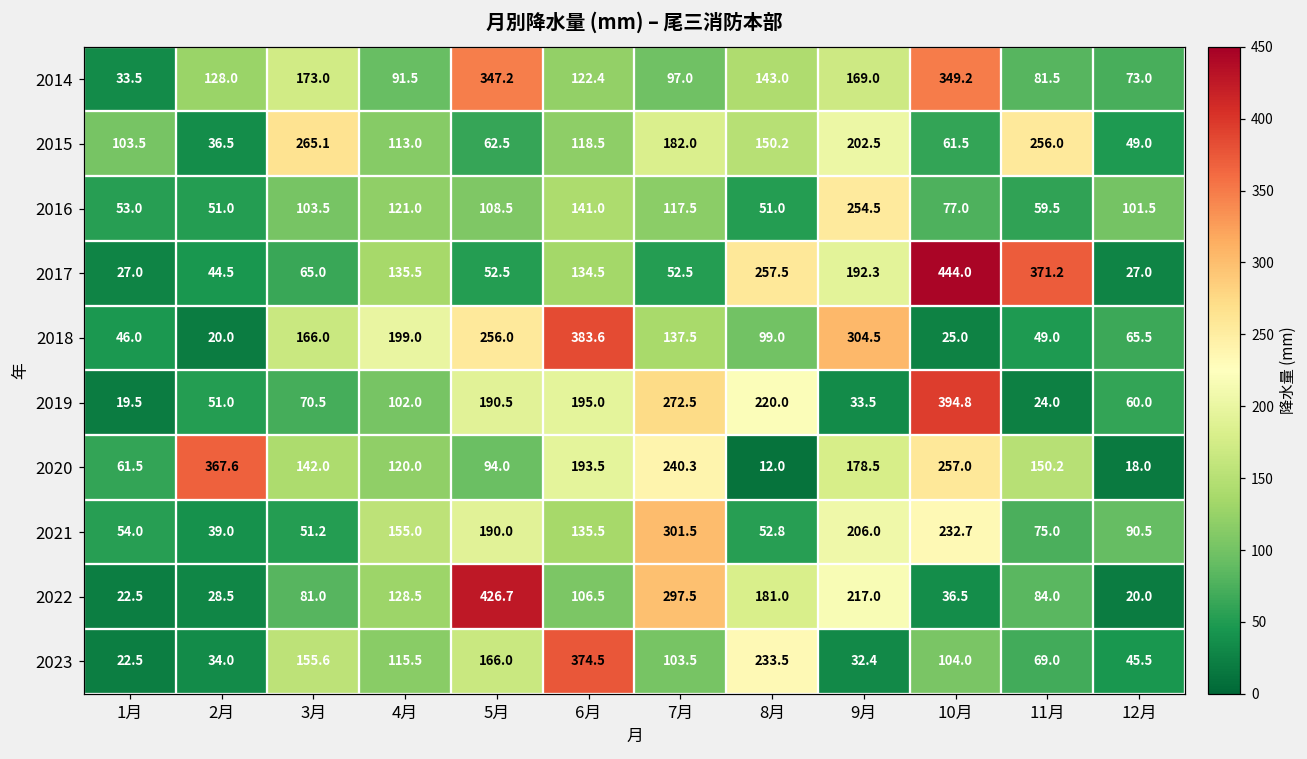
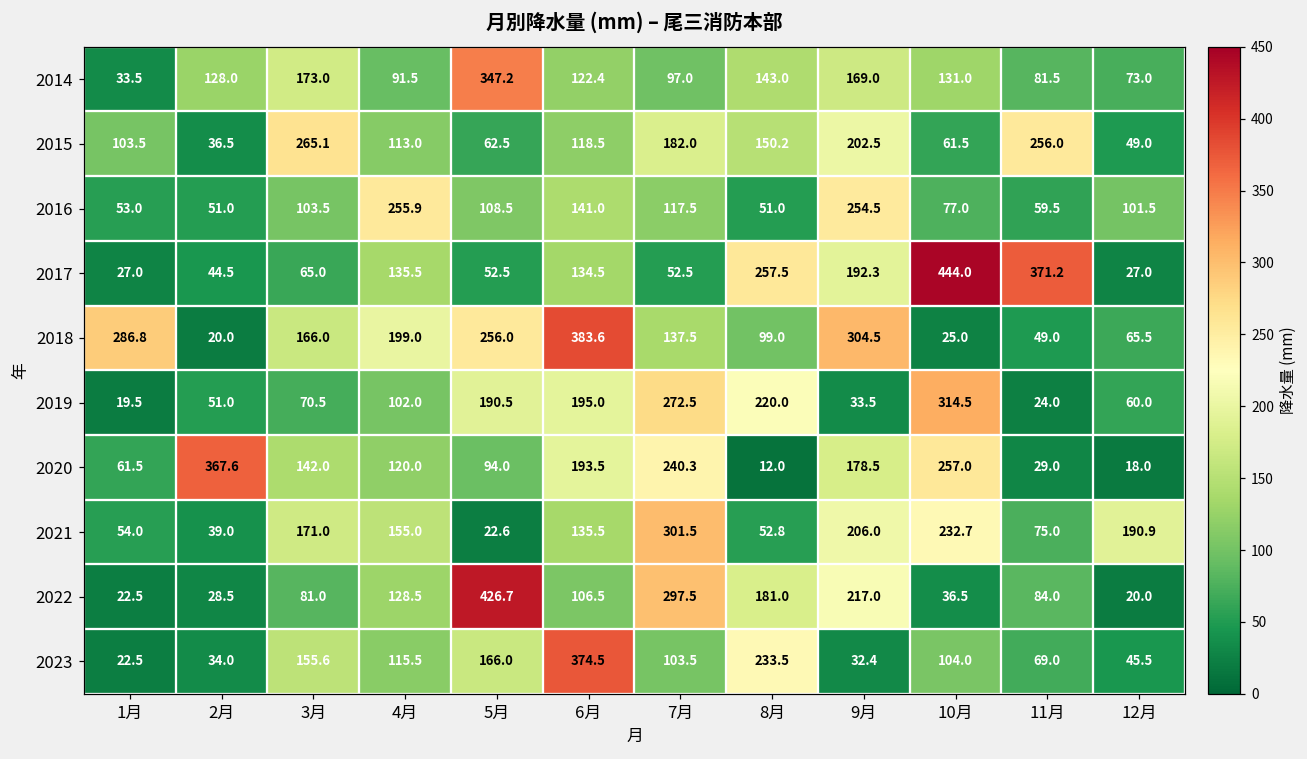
2014, 10月: 349.2 -> 131.0
2016, 4月: 121.0 -> 255.9
2018, 1月: 46.0 -> 286.8
2019, 10月: 394.8 -> 314.5
2020, 11月: 150.2 -> 29.0
2021, 3月: 51.2 -> 171.0
2021, 5月: 190.0 -> 22.6
2021, 12月: 90.5 -> 190.9
